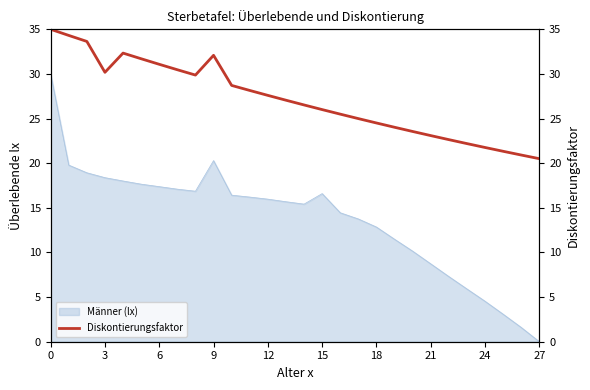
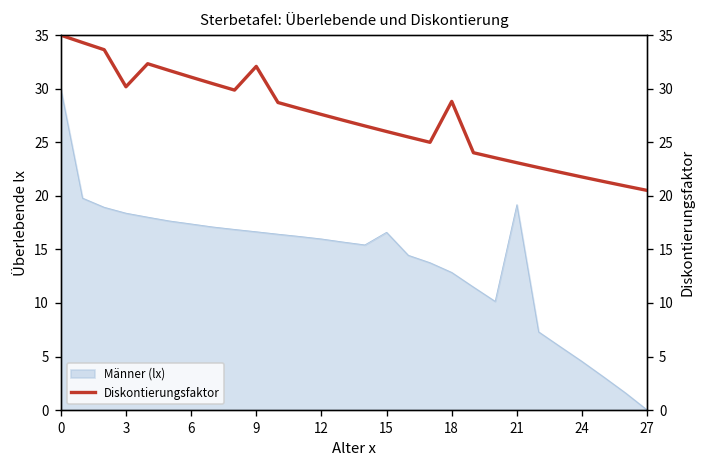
Männer (lx), 9: 20 -> 17
Männer (lx), 21: 9 -> 19
Diskontierungsfaktor, 18: 25 -> 29
